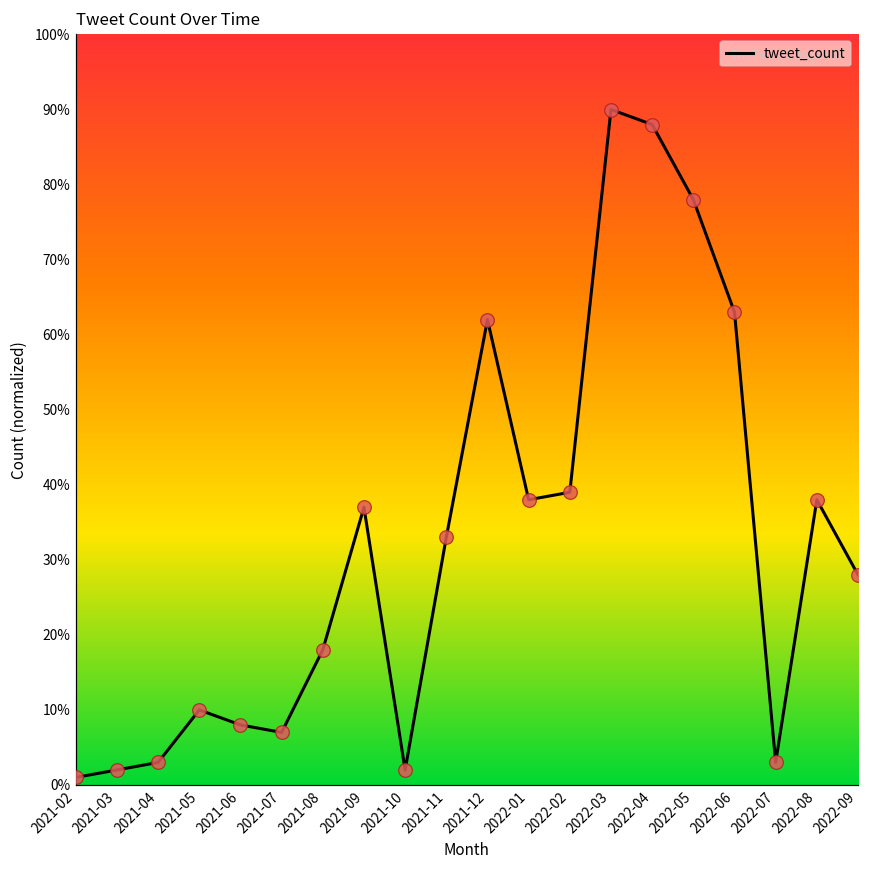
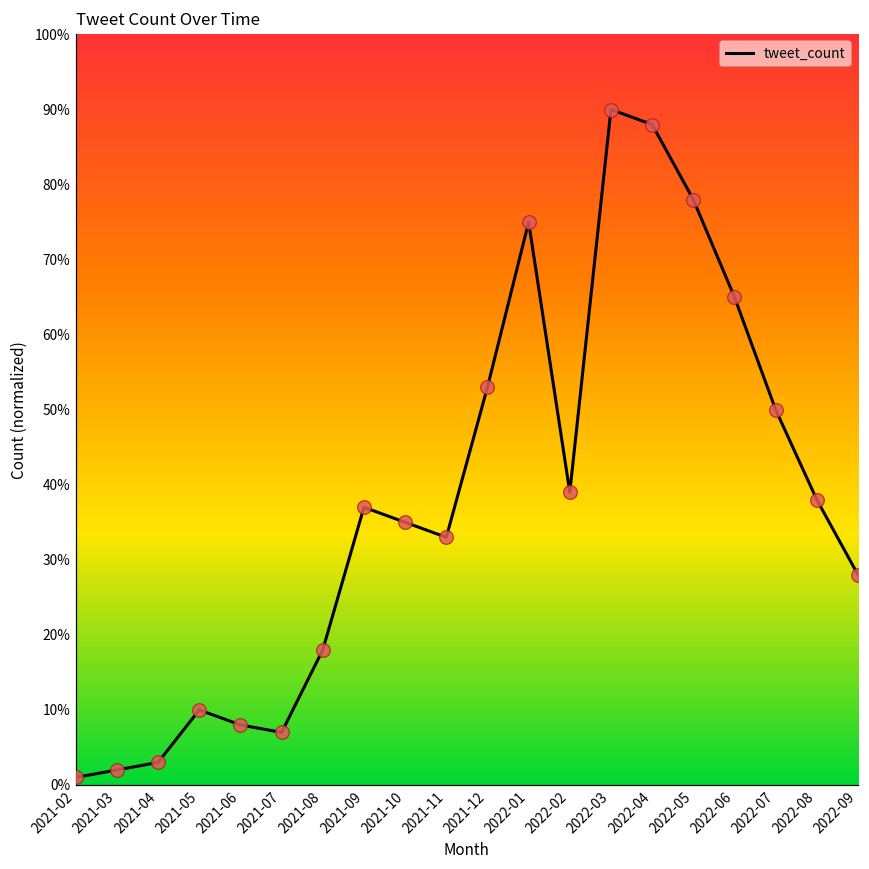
2021-10: 2% -> 35%
2021-12: 62% -> 53%
2022-01: 38% -> 75%
2022-06: 63% -> 65%
2022-07: 3% -> 50%
